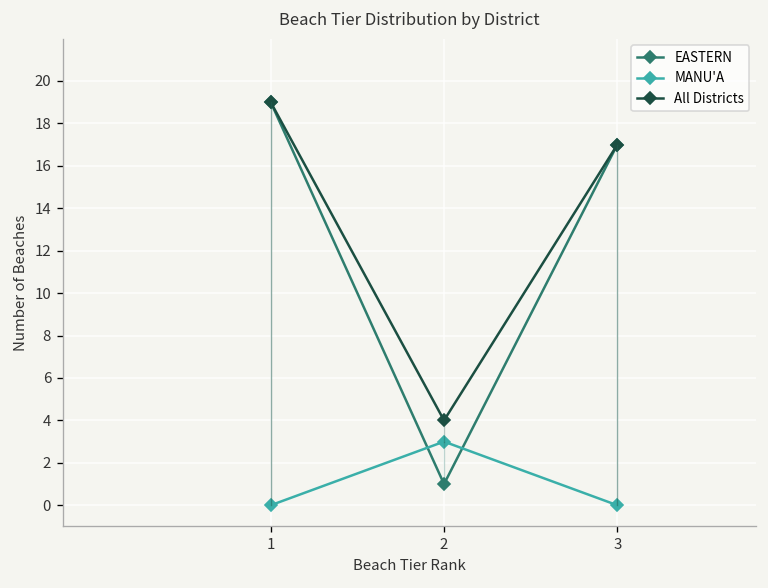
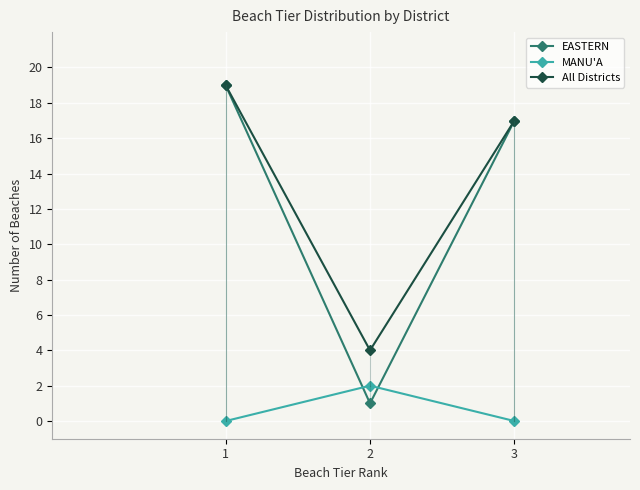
MANU'A, 2: 3 -> 2
